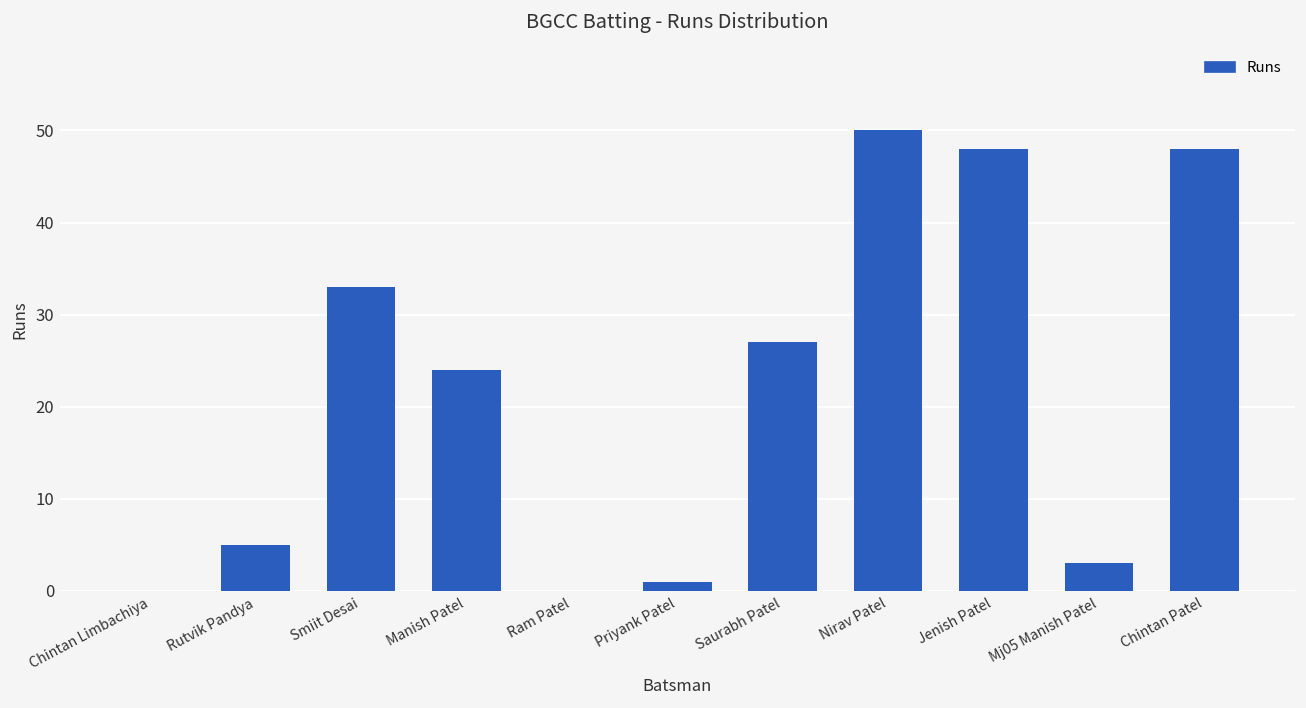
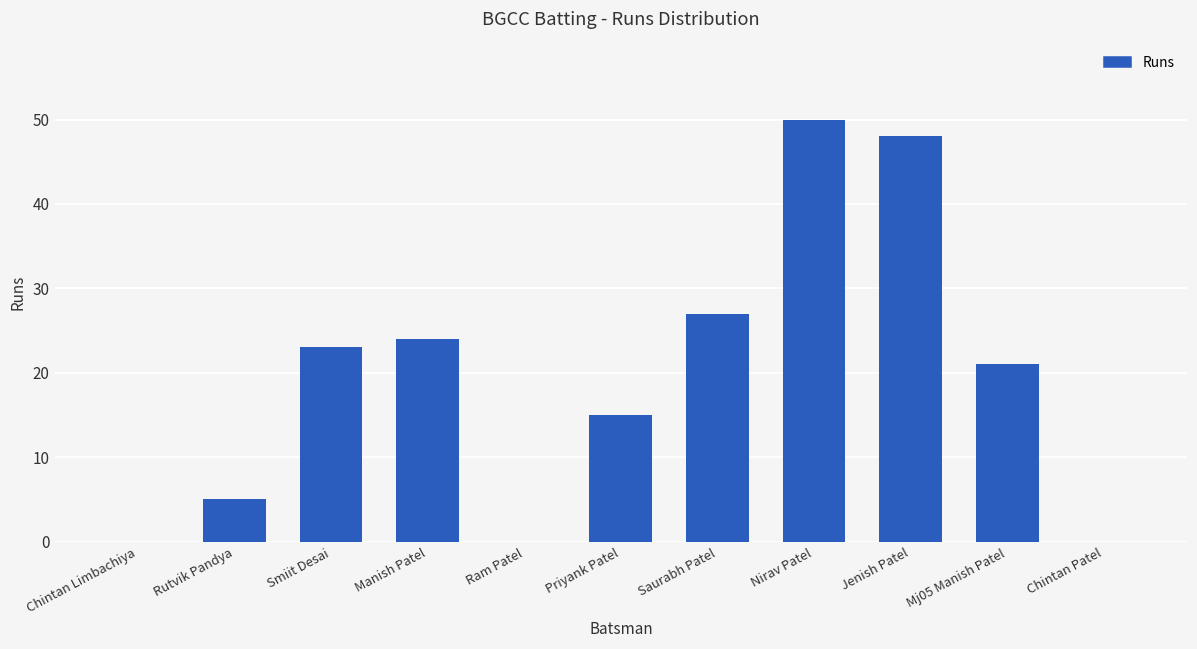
Smiit Desai: 33 -> 23
Priyank Patel: 1 -> 15
Mj05 Manish Patel: 3 -> 21
Chintan Patel: 48 -> 0
